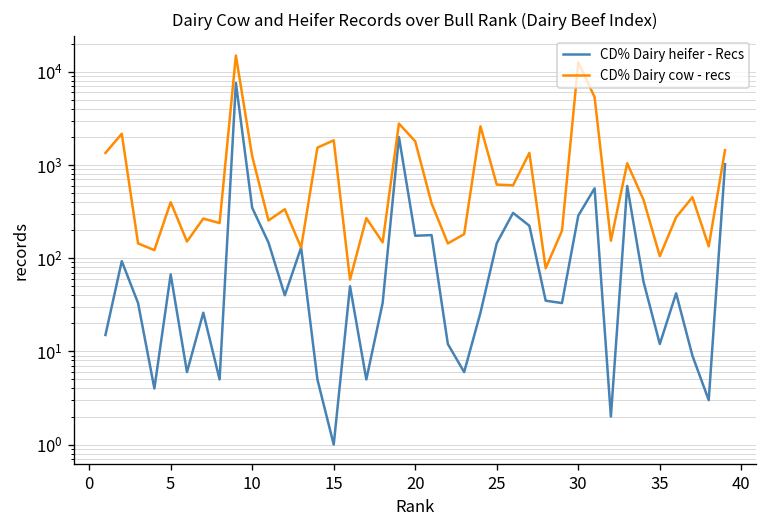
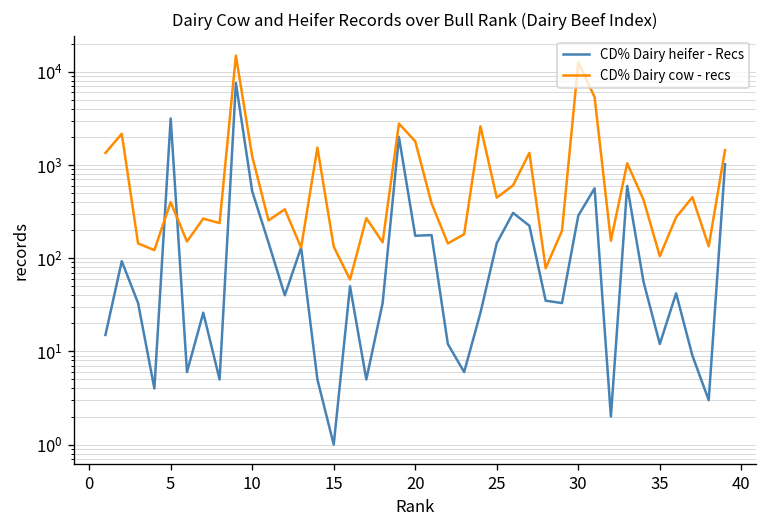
CD% Dairy heifer - Recs, 5: 70 -> 3200
CD% Dairy heifer - Recs, 10: 300 -> 500
CD% Dairy cow - recs, 15: 1800 -> 130
CD% Dairy cow - recs, 25: 600 -> 400
